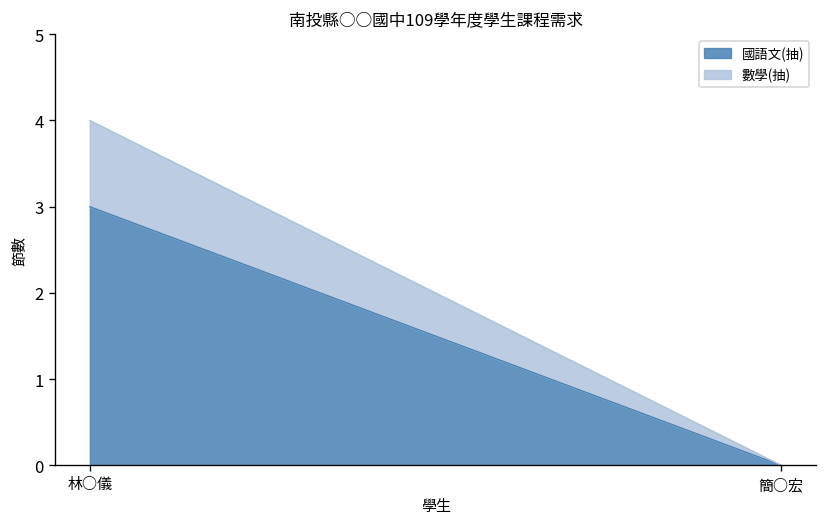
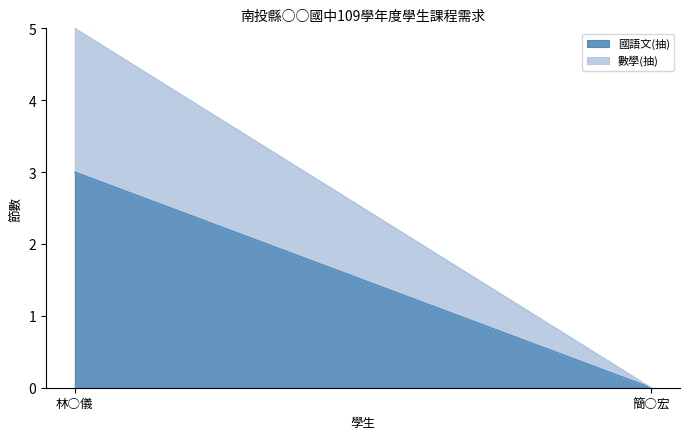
數學(抽), 林○儀: 1 -> 2
